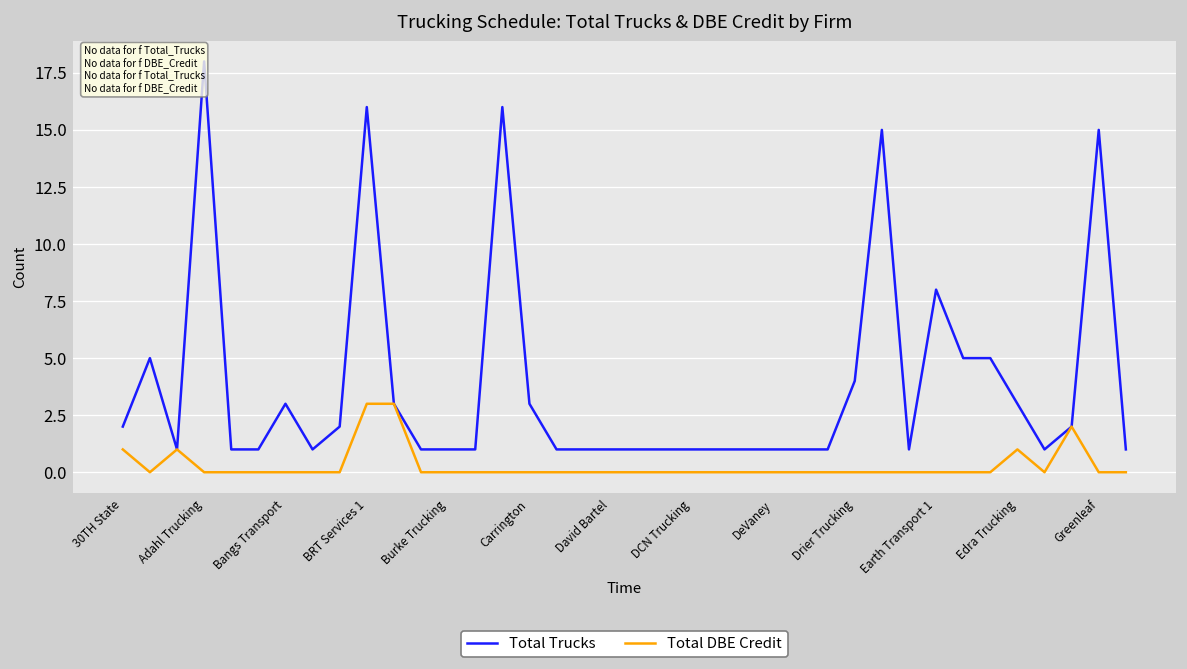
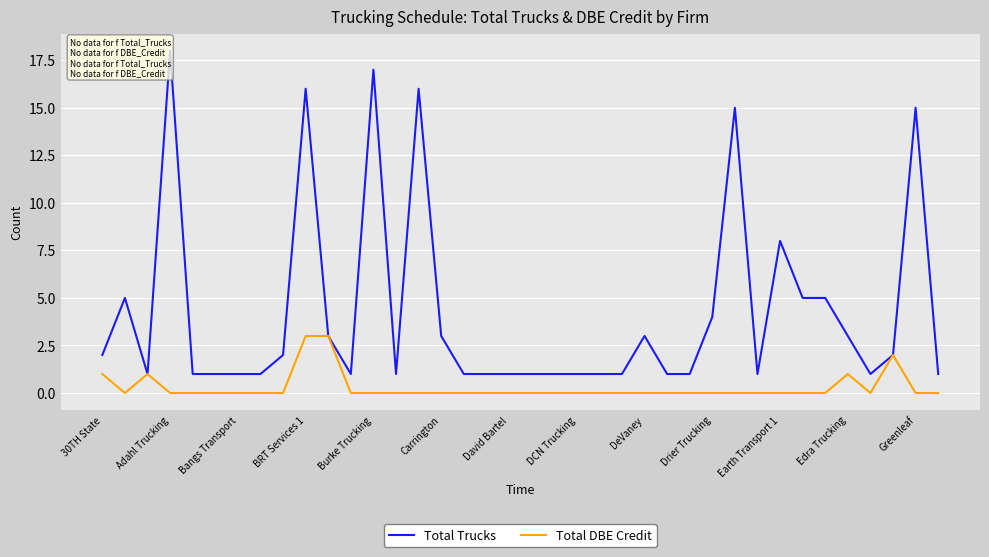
Total Trucks, Bangs Transport: 3 -> 1
Total Trucks, Burke Trucking: 1 -> 17
Total Trucks, DeVaney: 1 -> 3
